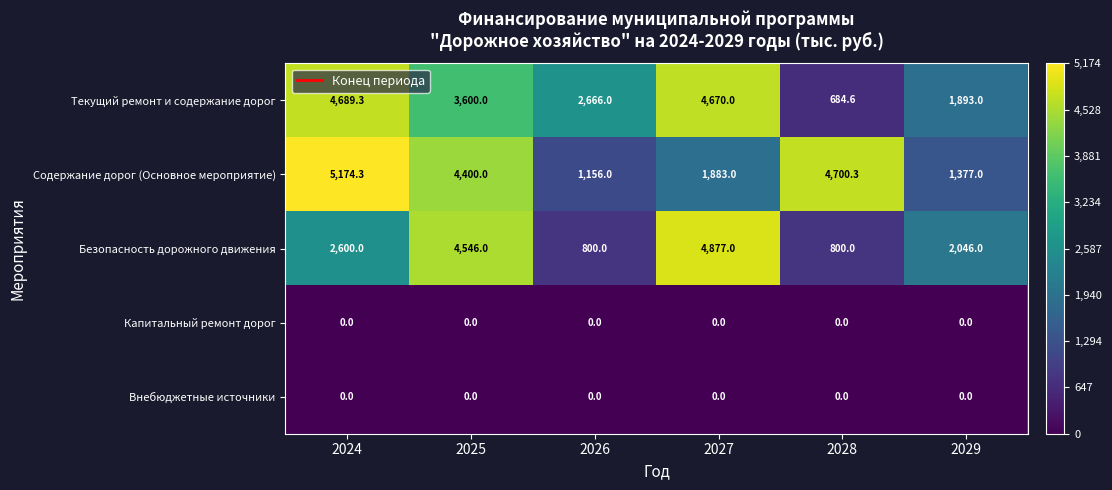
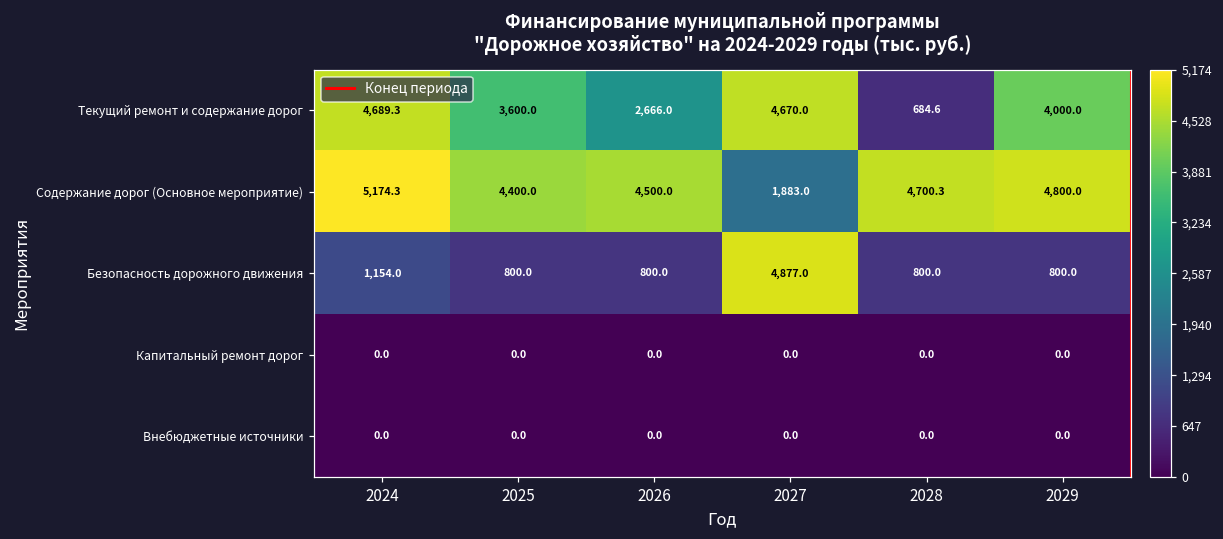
Текущий ремонт и содержание дорог, 2029: 1,893.0 -> 4,000.0
Содержание дорог (Основное мероприятие), 2026: 1,156.0 -> 4,500.0
Содержание дорог (Основное мероприятие), 2029: 1,377.0 -> 4,800.0
Безопасность дорожного движения, 2024: 2,600.0 -> 1,154.0
Безопасность дорожного движения, 2025: 4,546.0 -> 800.0
Безопасность дорожного движения, 2029: 2,046.0 -> 800.0
